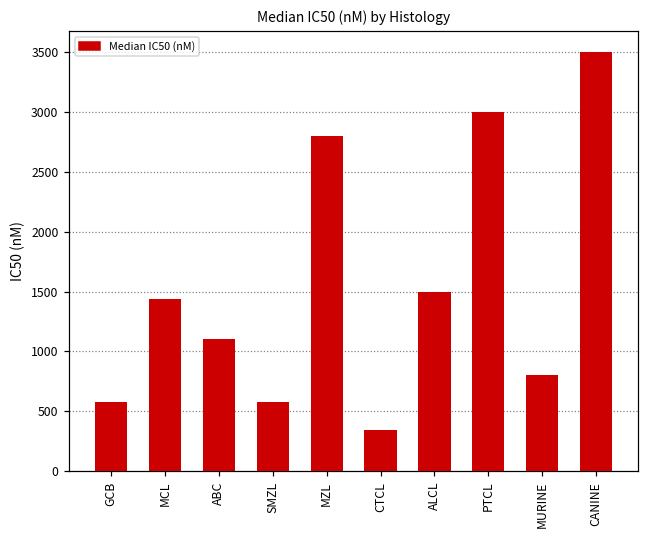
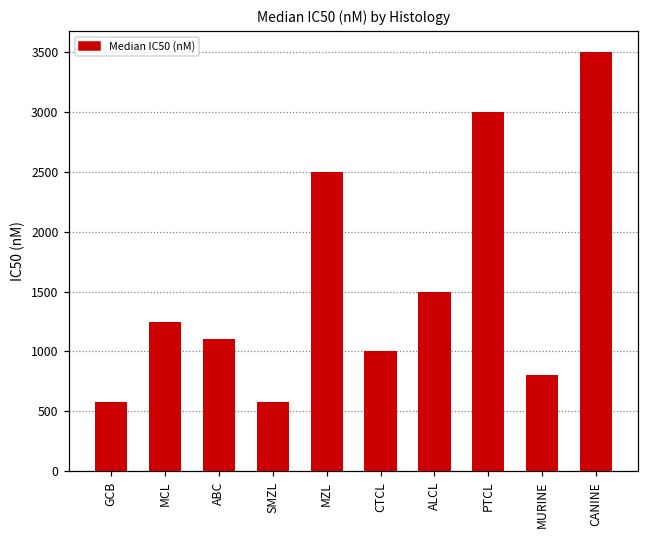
MCL: 1440 -> 1250
MZL: 2800 -> 2500
CTCL: 340 -> 1000
